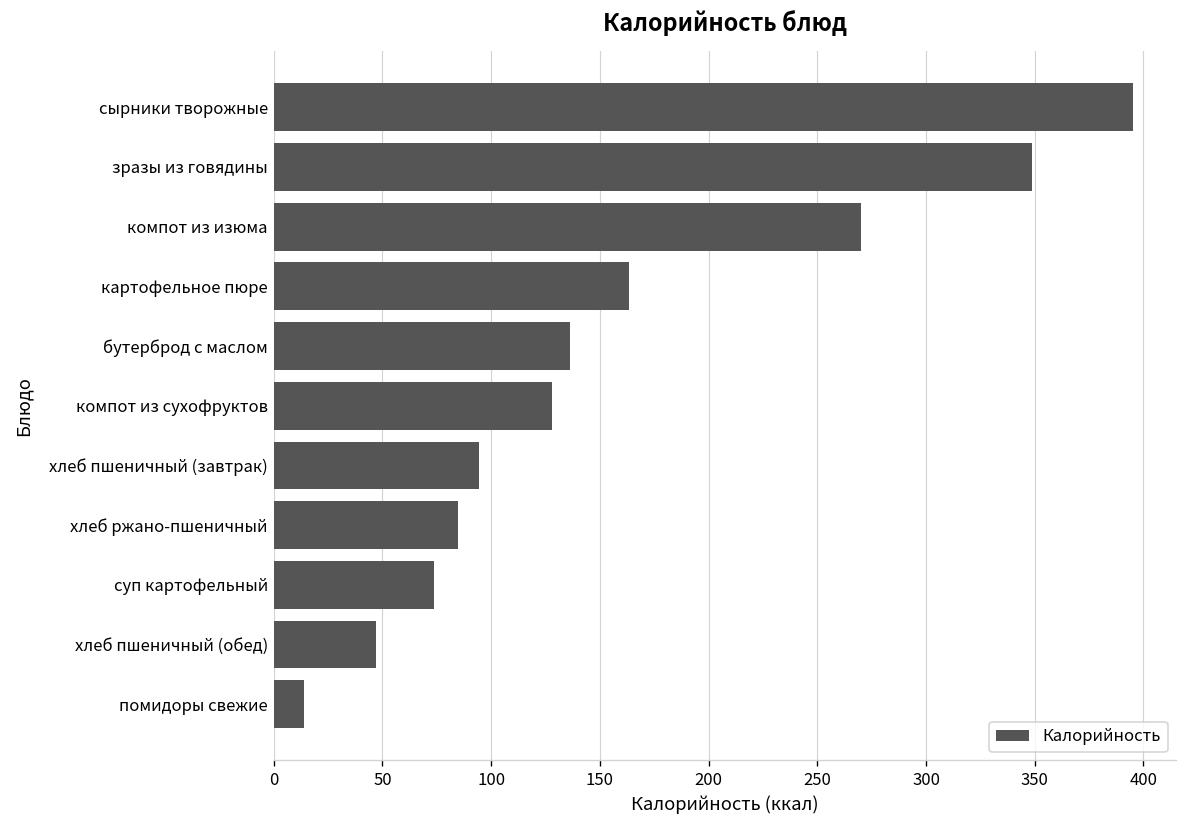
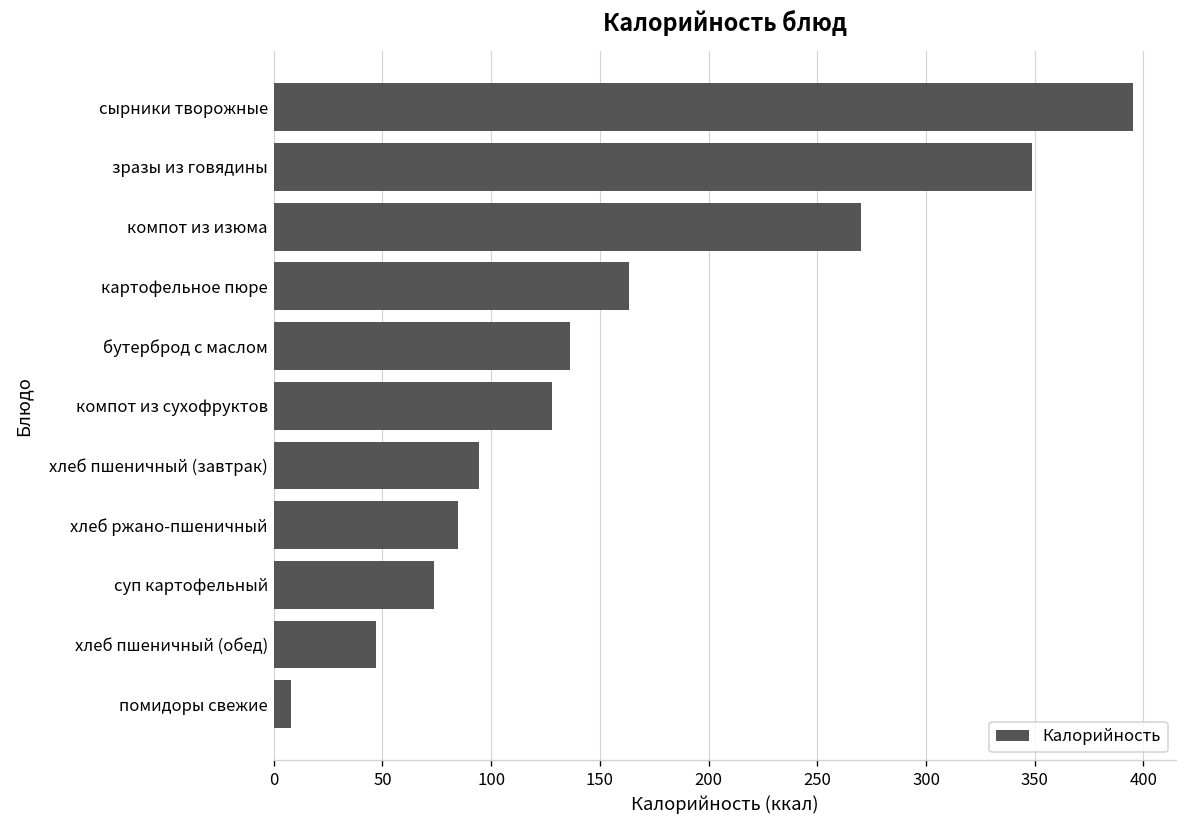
помидоры свежие: 14 -> 8
